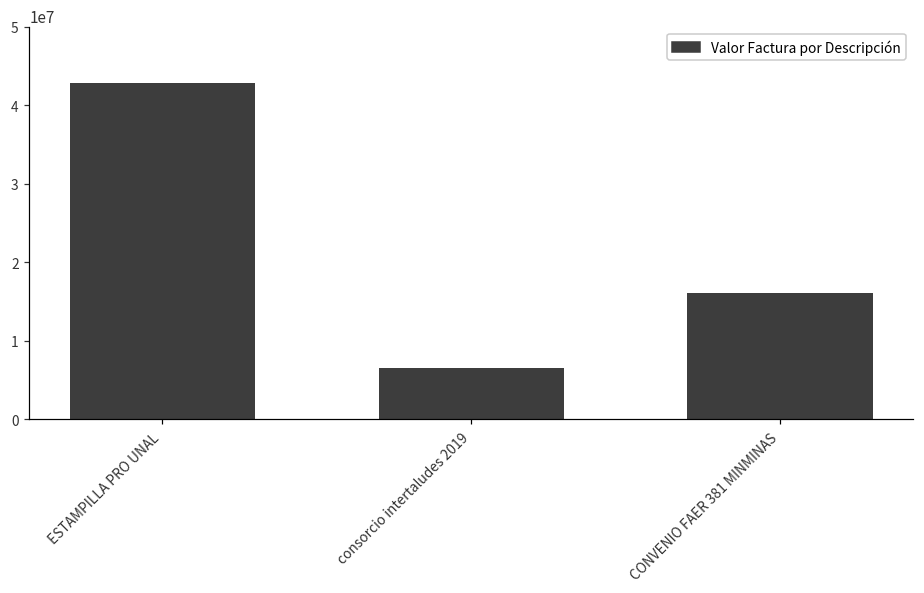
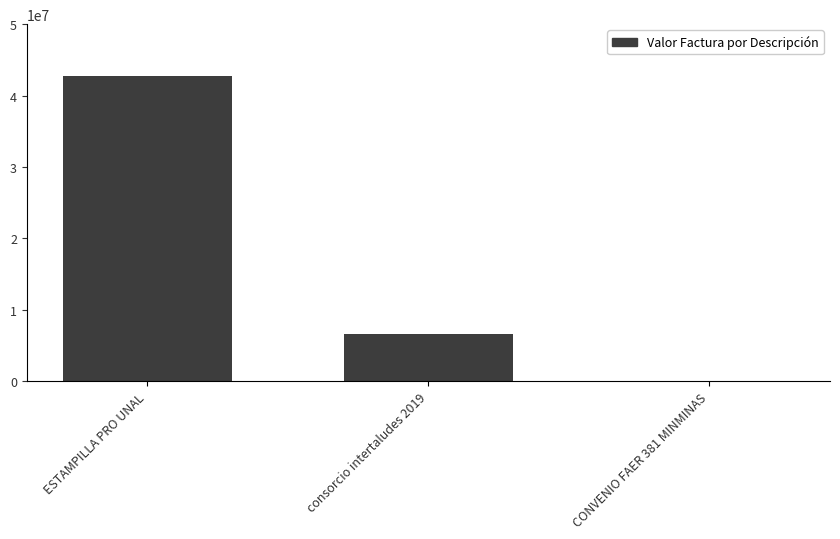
CONVENIO FAER 381 MINMINAS: 16000000 -> 0
